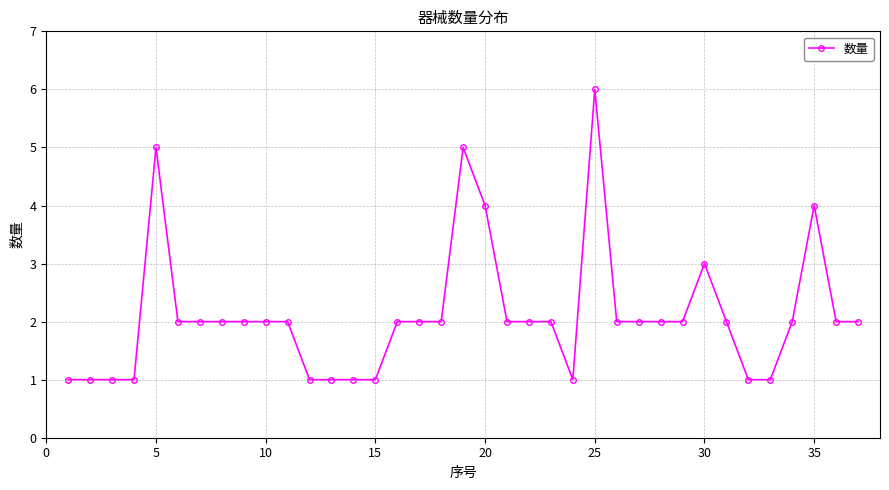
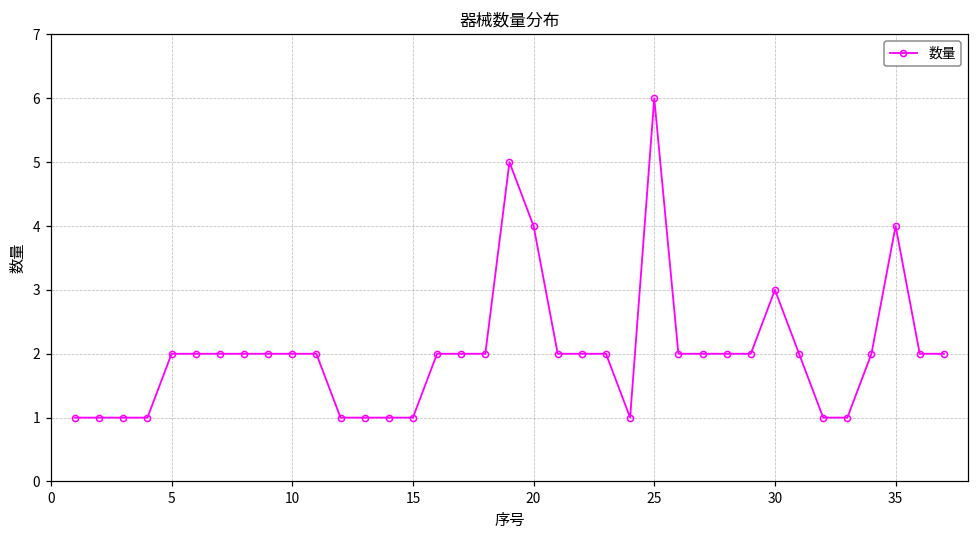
5: 5 -> 2
